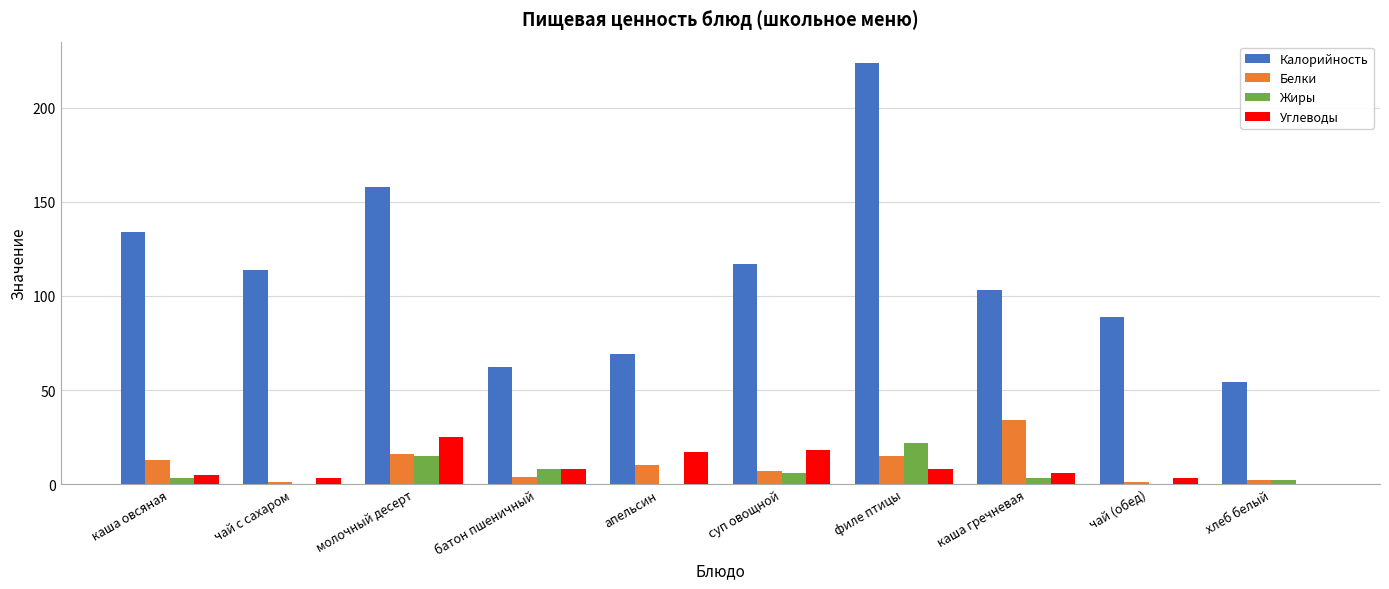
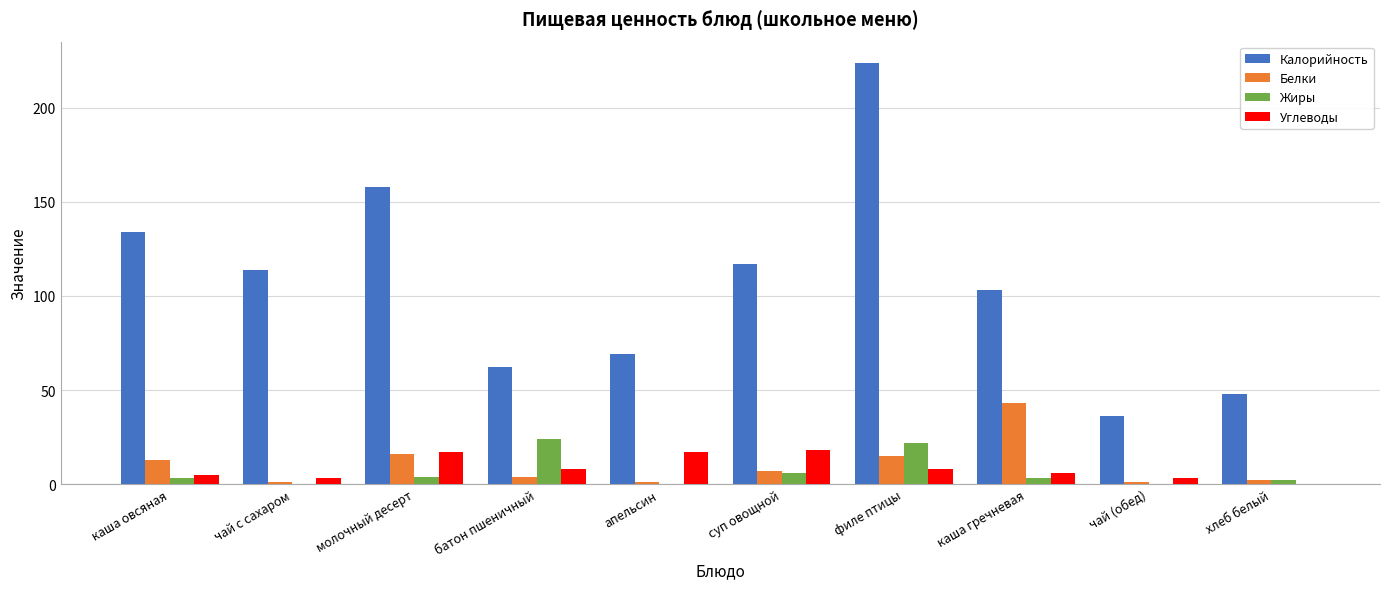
Жиры, молочный десерт: 15 -> 4
Углеводы, молочный десерт: 25 -> 17
Жиры, батон пшеничный: 8 -> 24
Белки, апельсин: 10 -> 1
Белки, каша гречневая: 34 -> 43
Калорийность, чай (обед): 89 -> 36
Калорийность, хлеб белый: 54 -> 48
